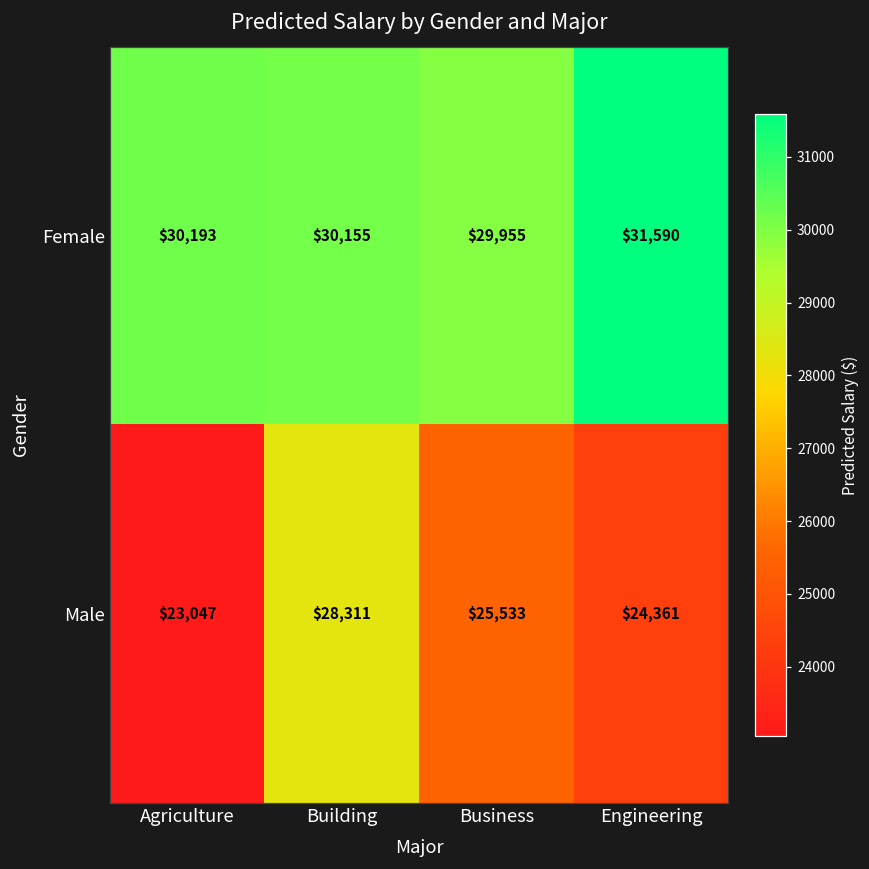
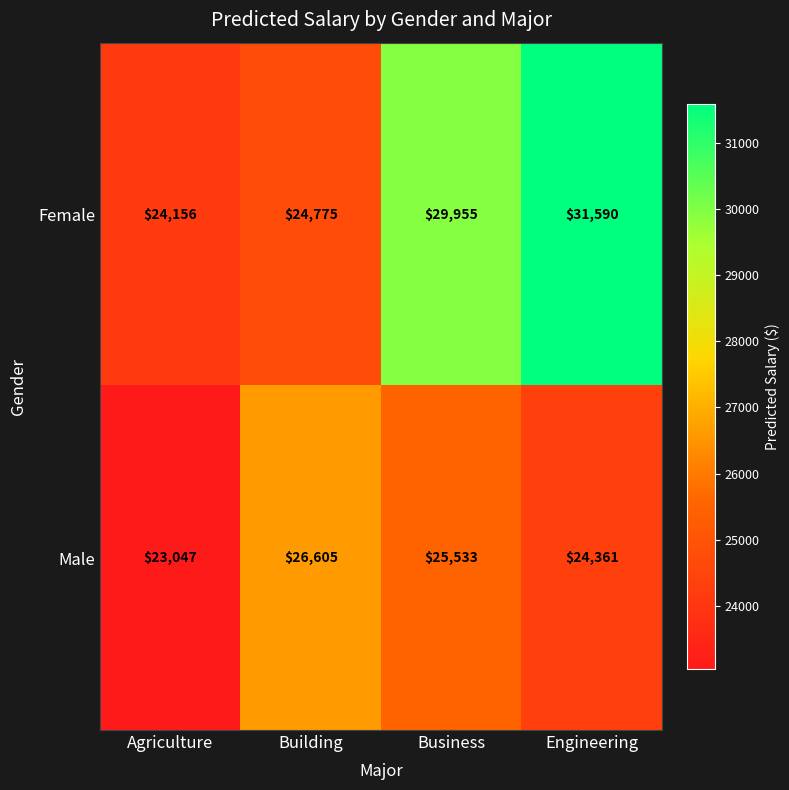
Female, Agriculture: $30,193 -> $24,156
Female, Building: $30,155 -> $24,775
Male, Building: $28,311 -> $26,605
